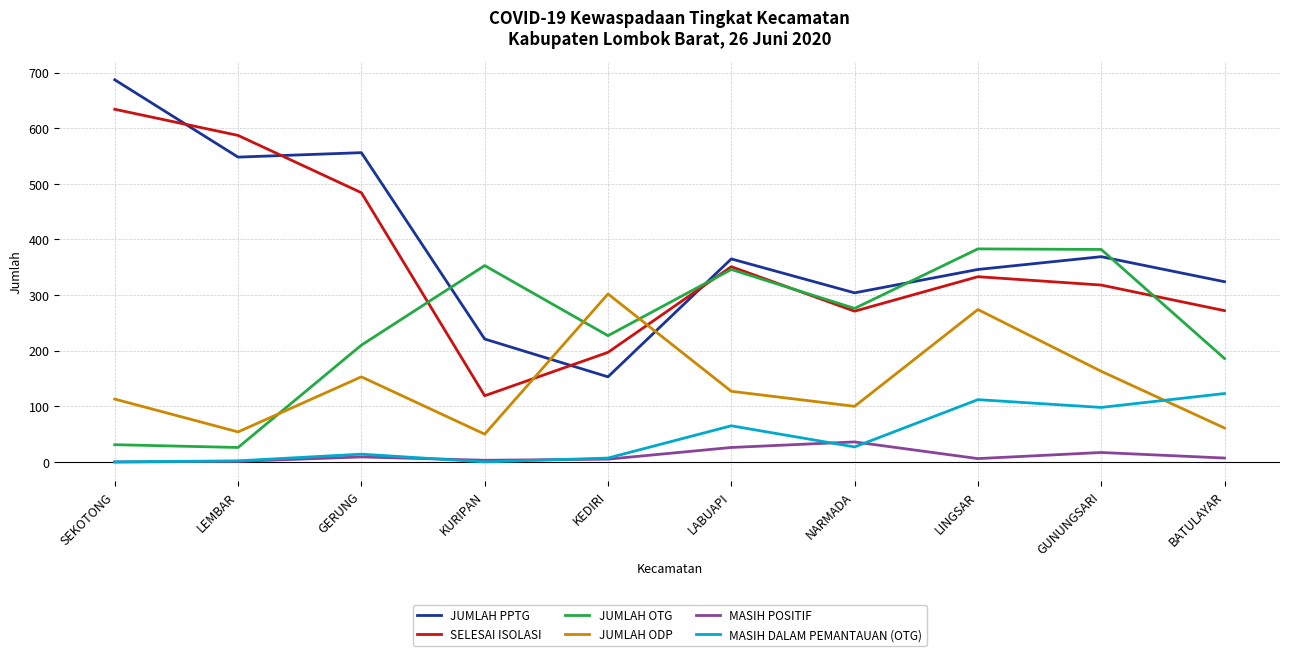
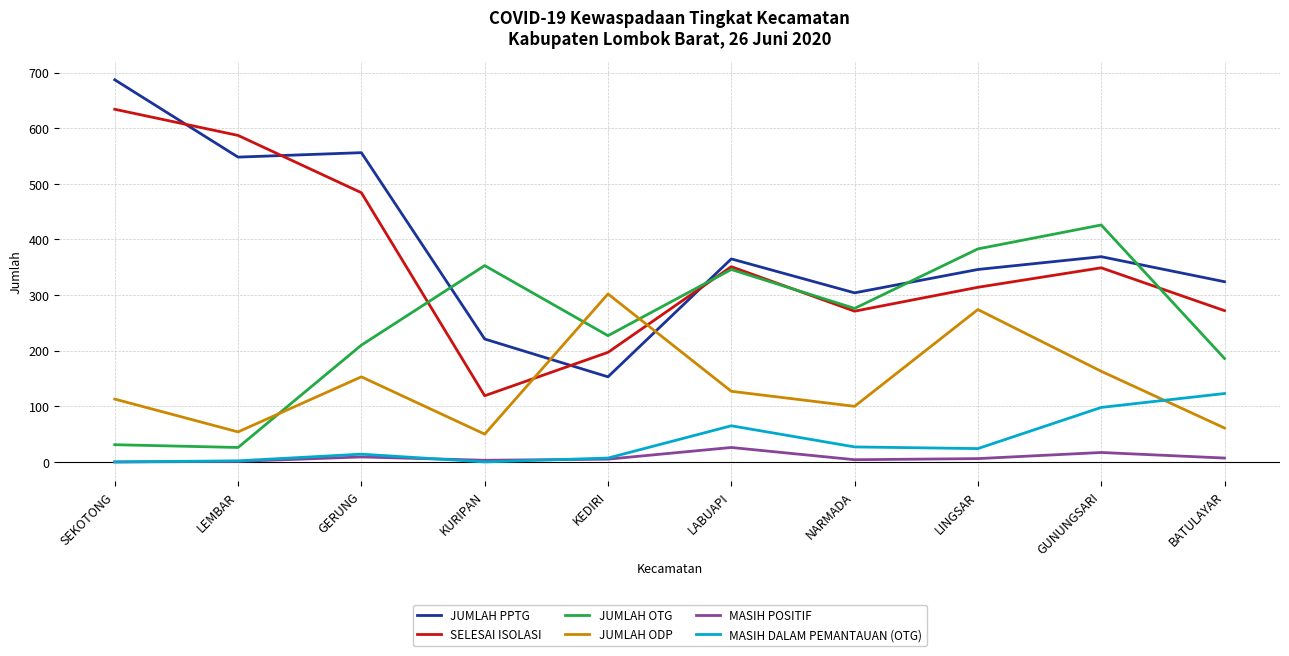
MASIH POSITIF, NARMADA: 40 -> 0
SELESAI ISOLASI, LINGSAR: 330 -> 310
MASIH DALAM PEMANTAUAN (OTG), LINGSAR: 110 -> 20
SELESAI ISOLASI, GUNUNGSARI: 320 -> 350
JUMLAH OTG, GUNUNGSARI: 380 -> 430
